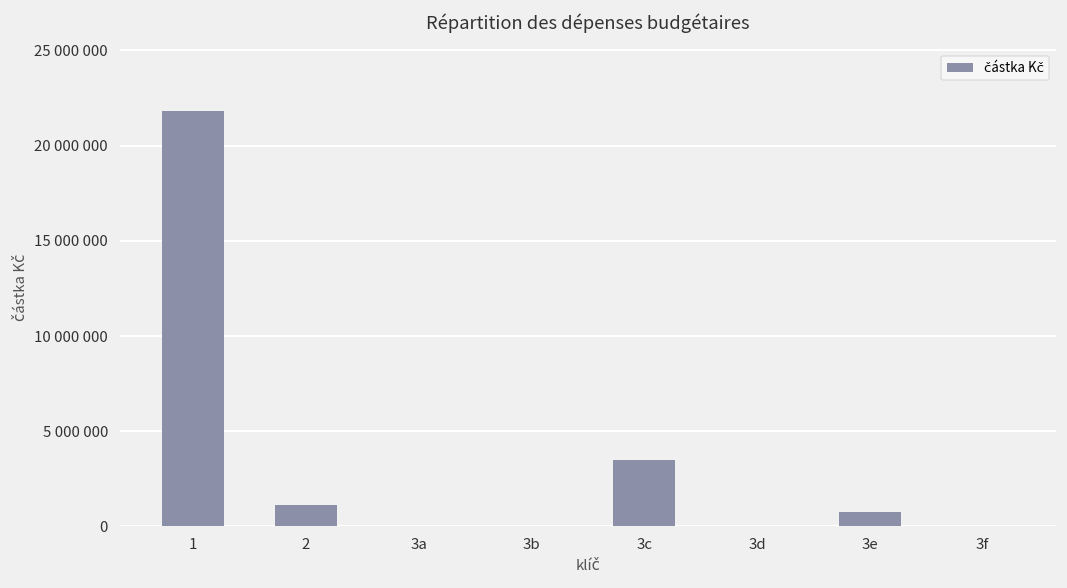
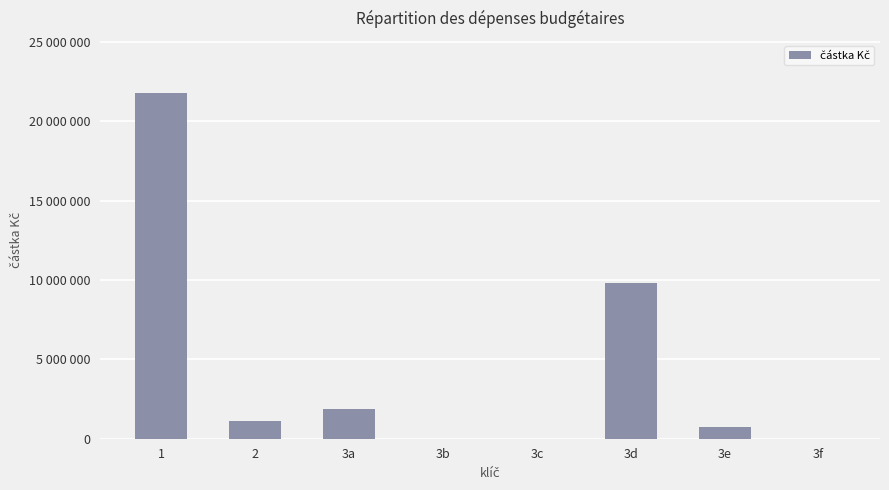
3a: 0 -> 1900000
3c: 3500000 -> 0
3d: 0 -> 9800000
